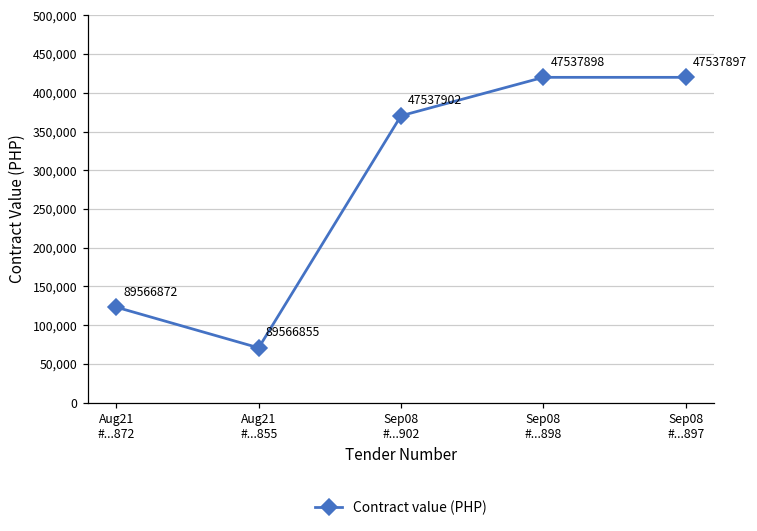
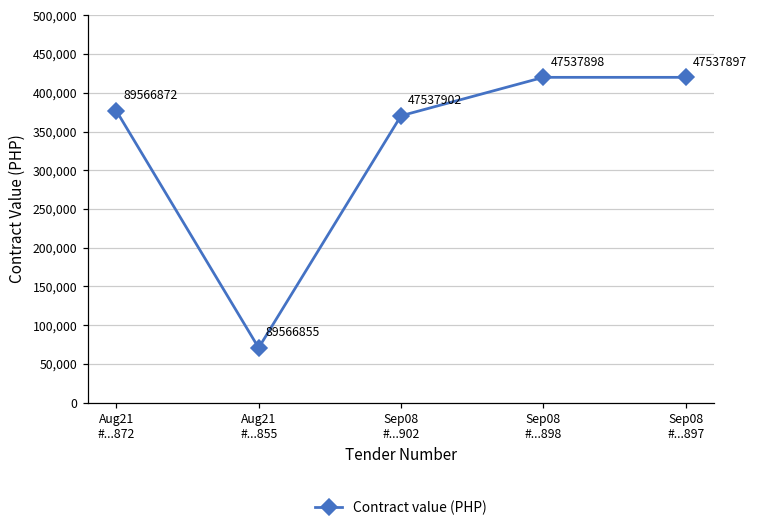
Aug21 #...872: 120,000 -> 380,000
